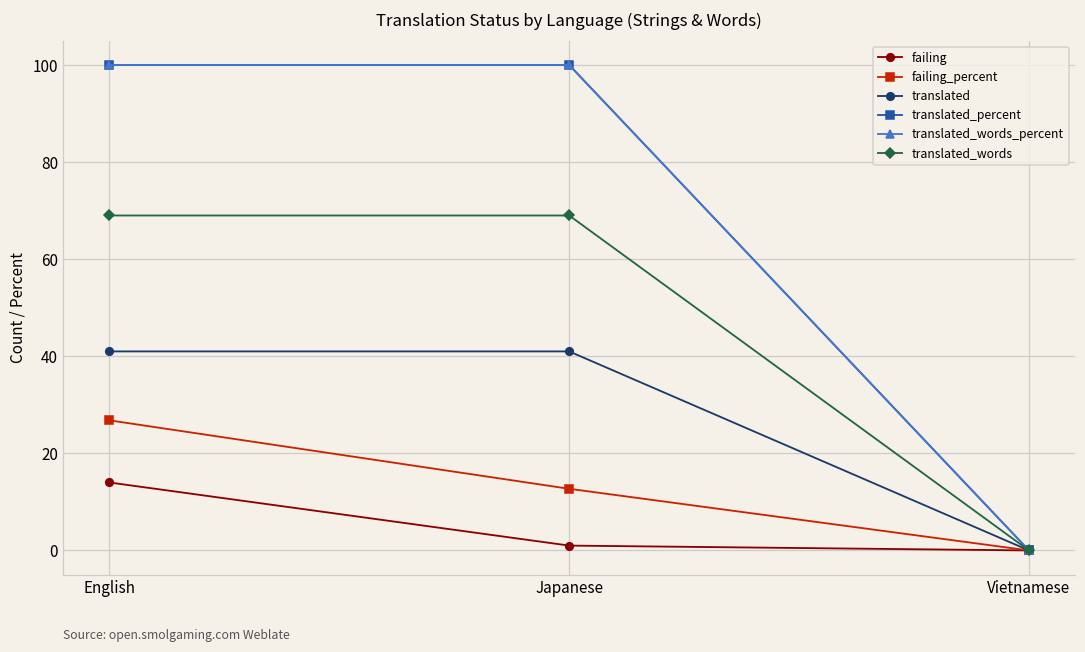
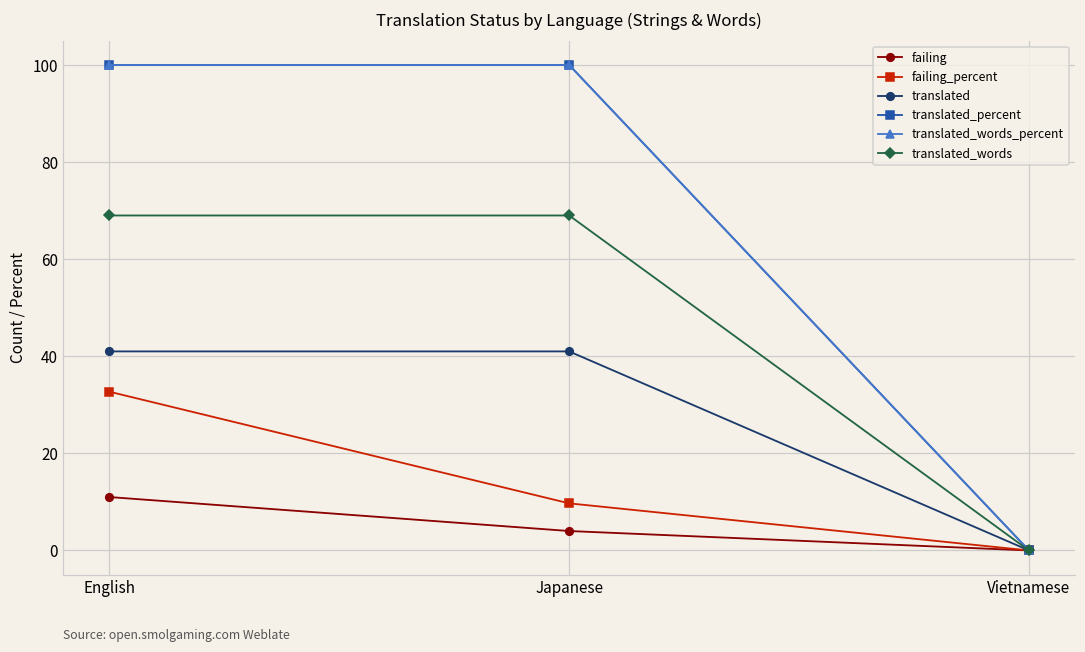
failing, English: 14 -> 11
failing_percent, English: 27 -> 33
failing, Japanese: 1 -> 4
failing_percent, Japanese: 13 -> 10
